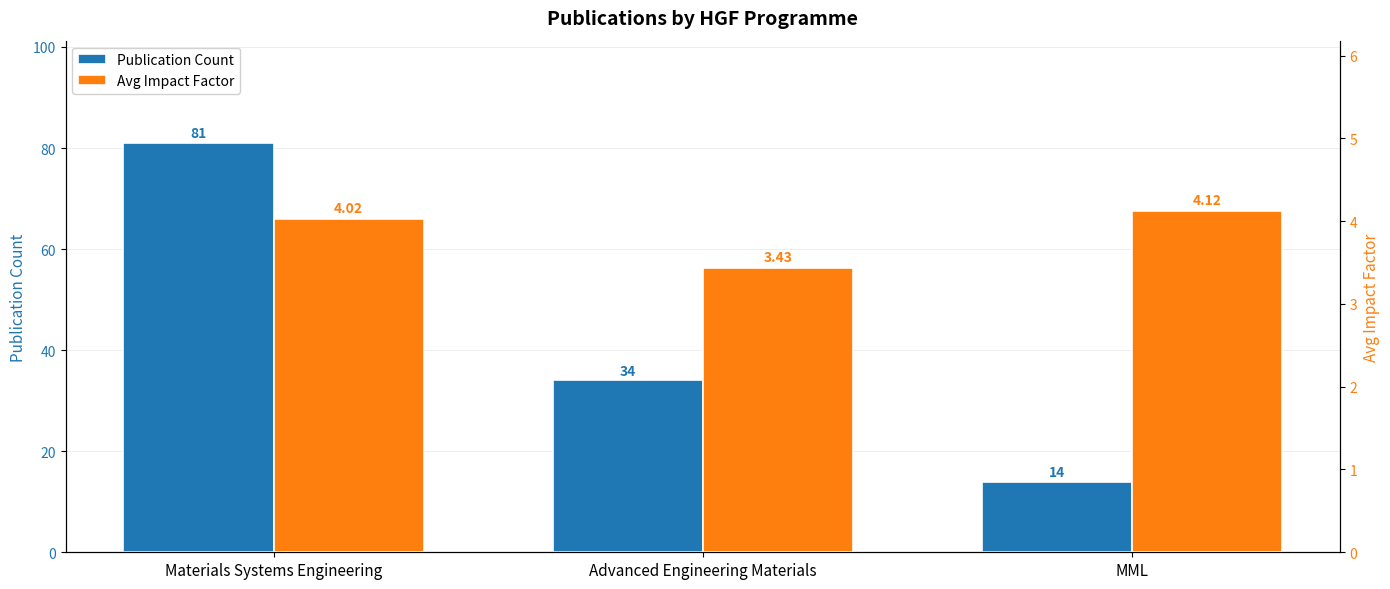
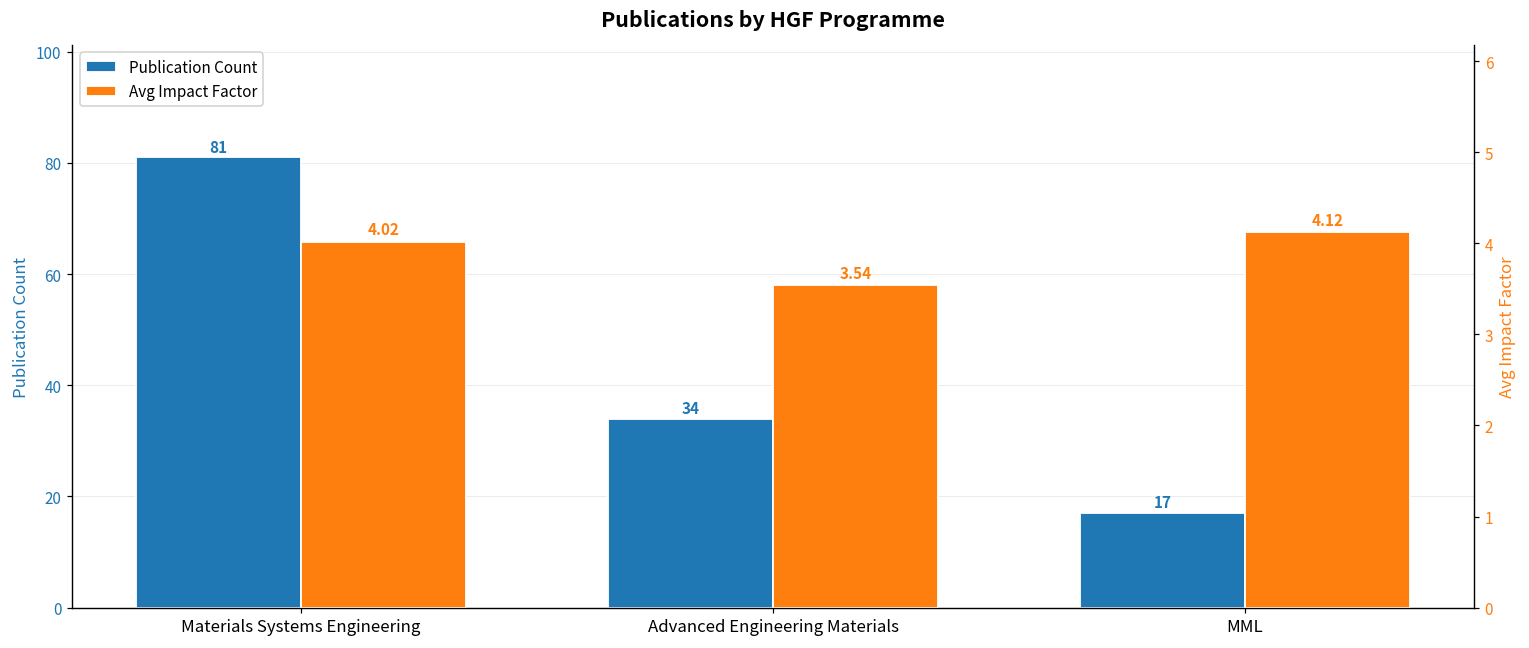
Publication Count, MML: 14 -> 17
Avg Impact Factor, Advanced Engineering Materials: 3.43 -> 3.54
